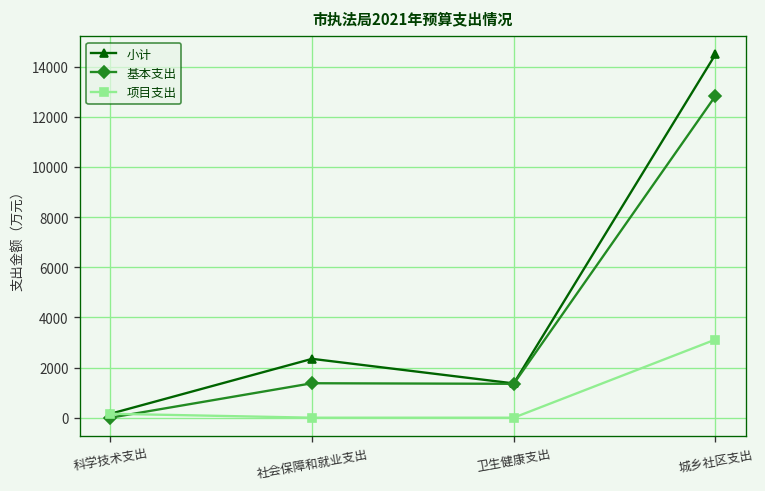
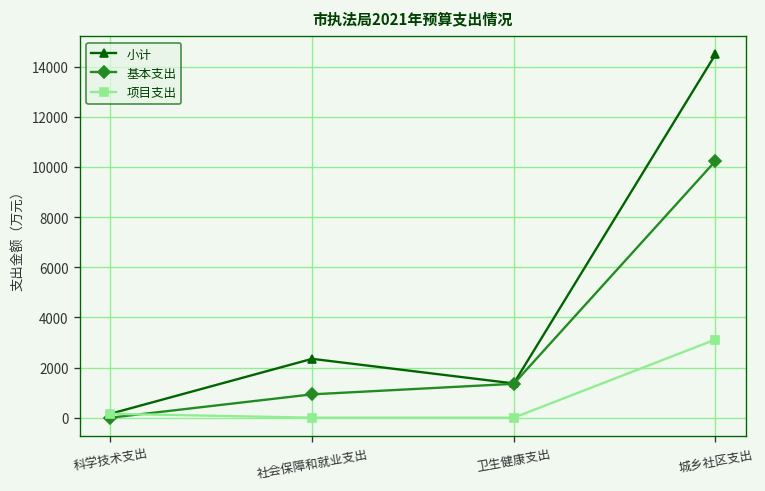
基本支出, 社会保障和就业支出: 1400 -> 900
基本支出, 城乡社区支出: 12800 -> 10200
